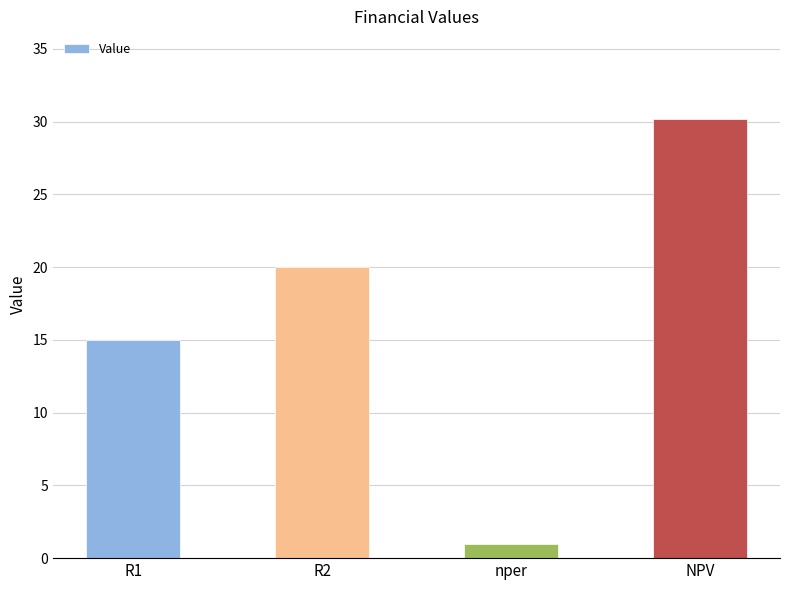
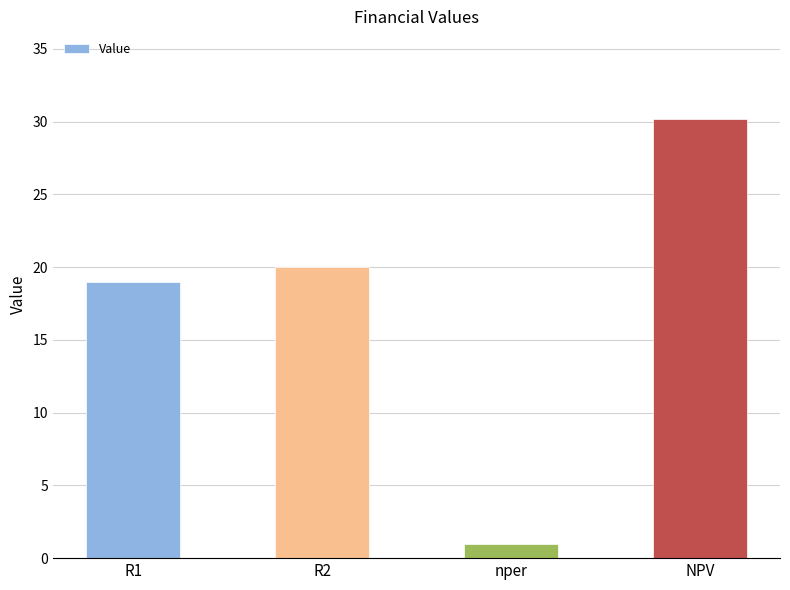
R1: 15 -> 19
